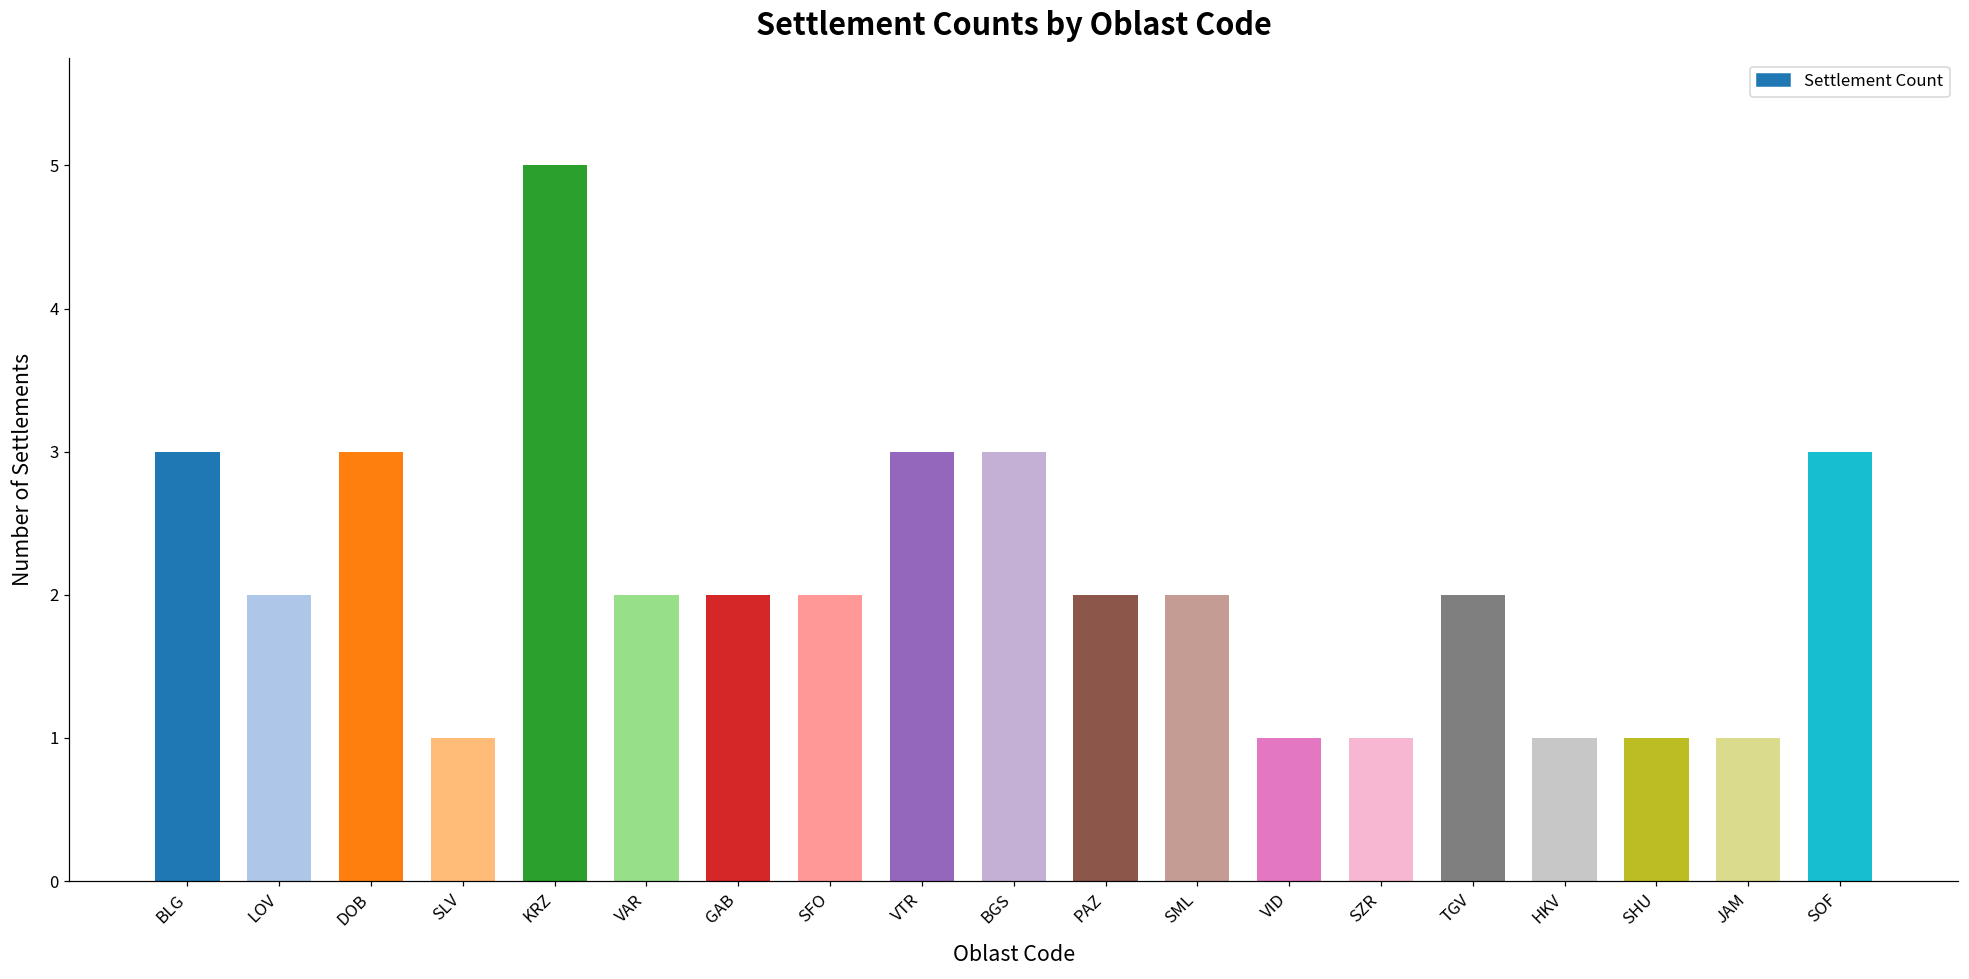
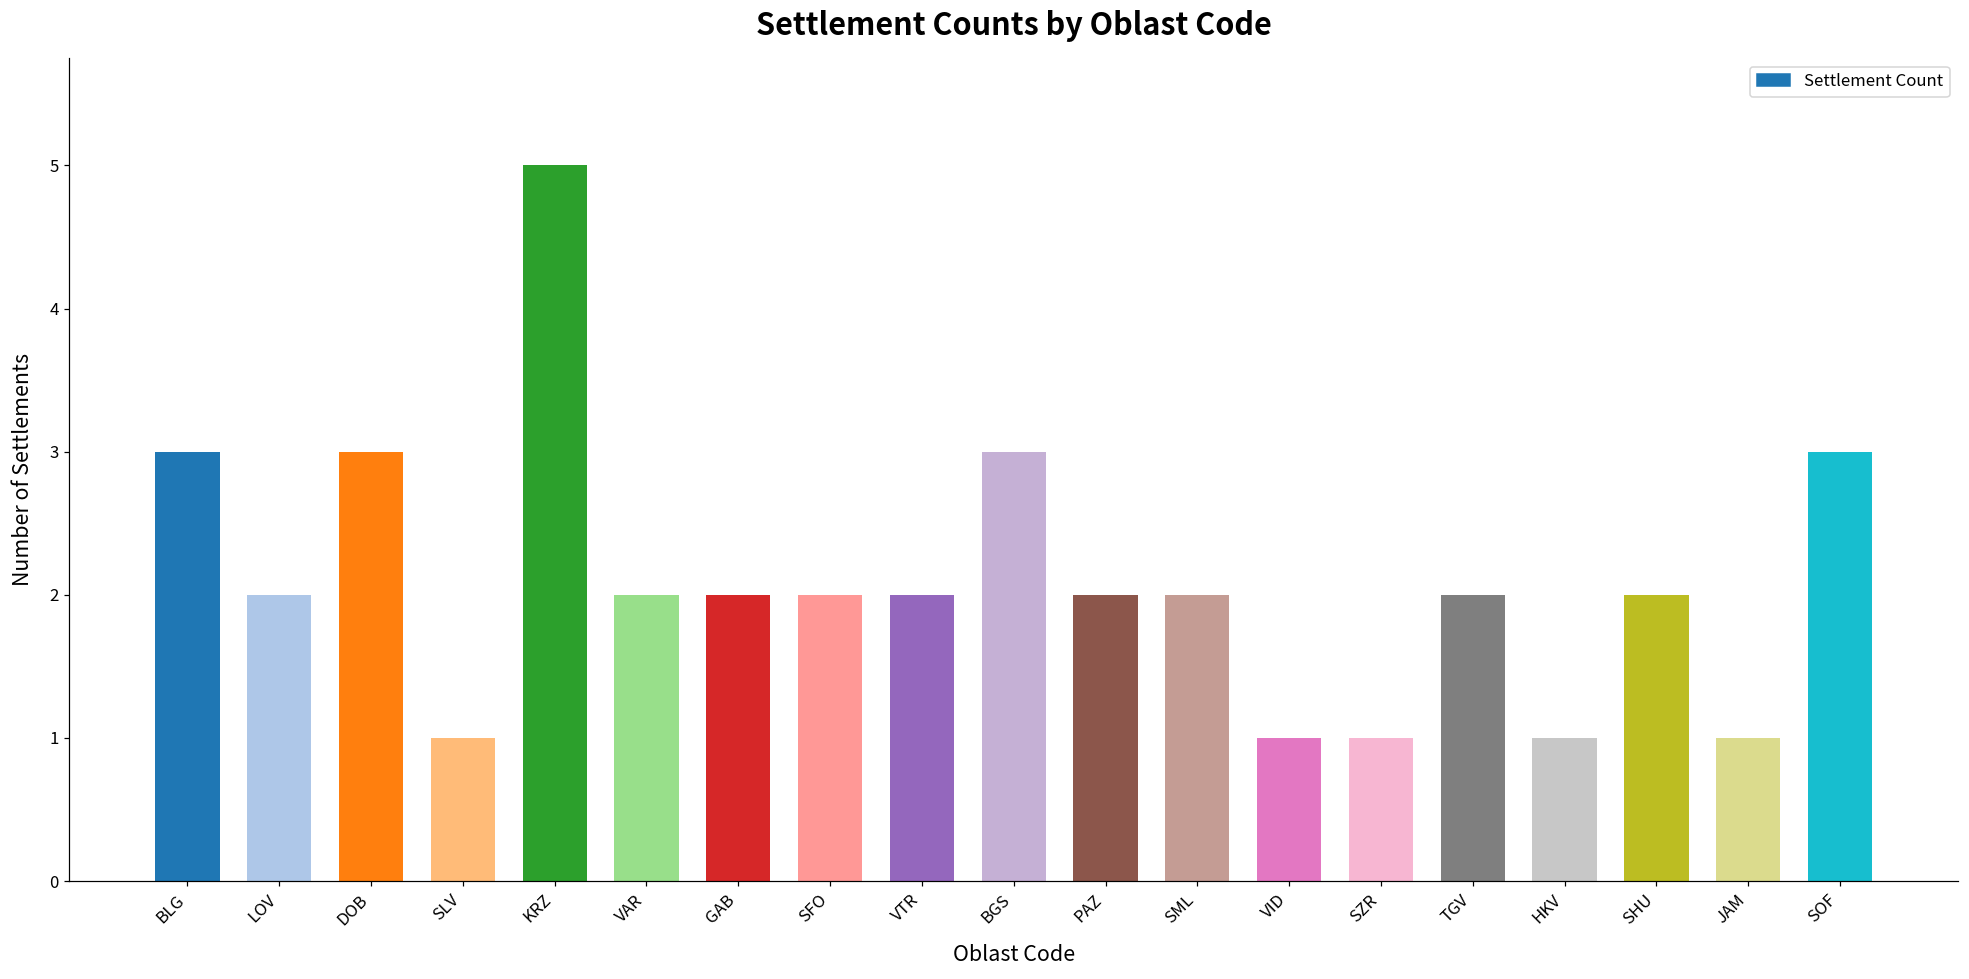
VTR: 3 -> 2
SHU: 1 -> 2
